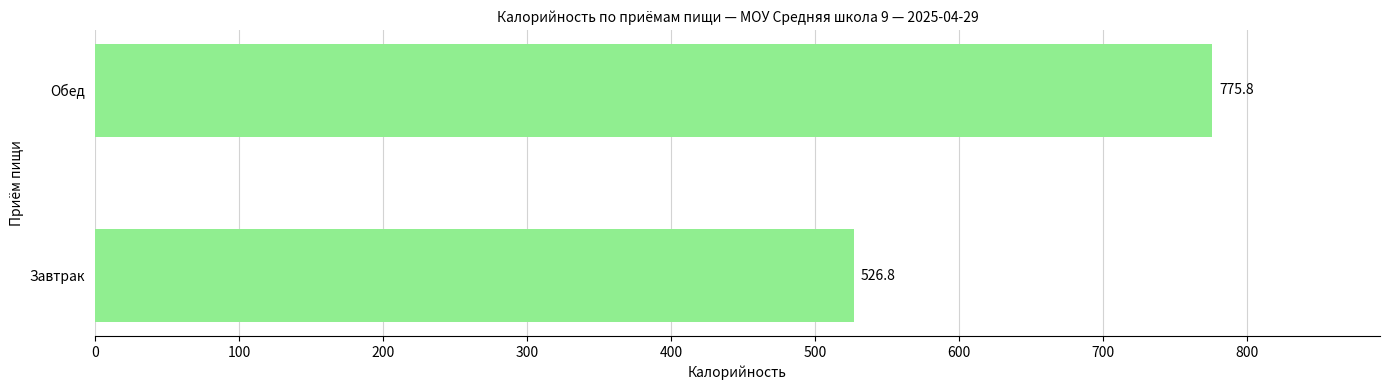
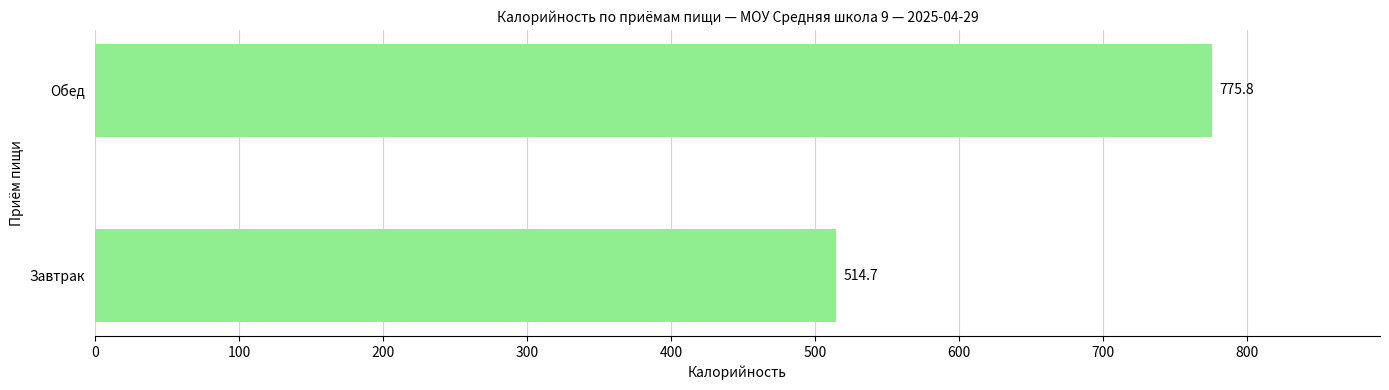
Завтрак: 526.8 -> 514.7
